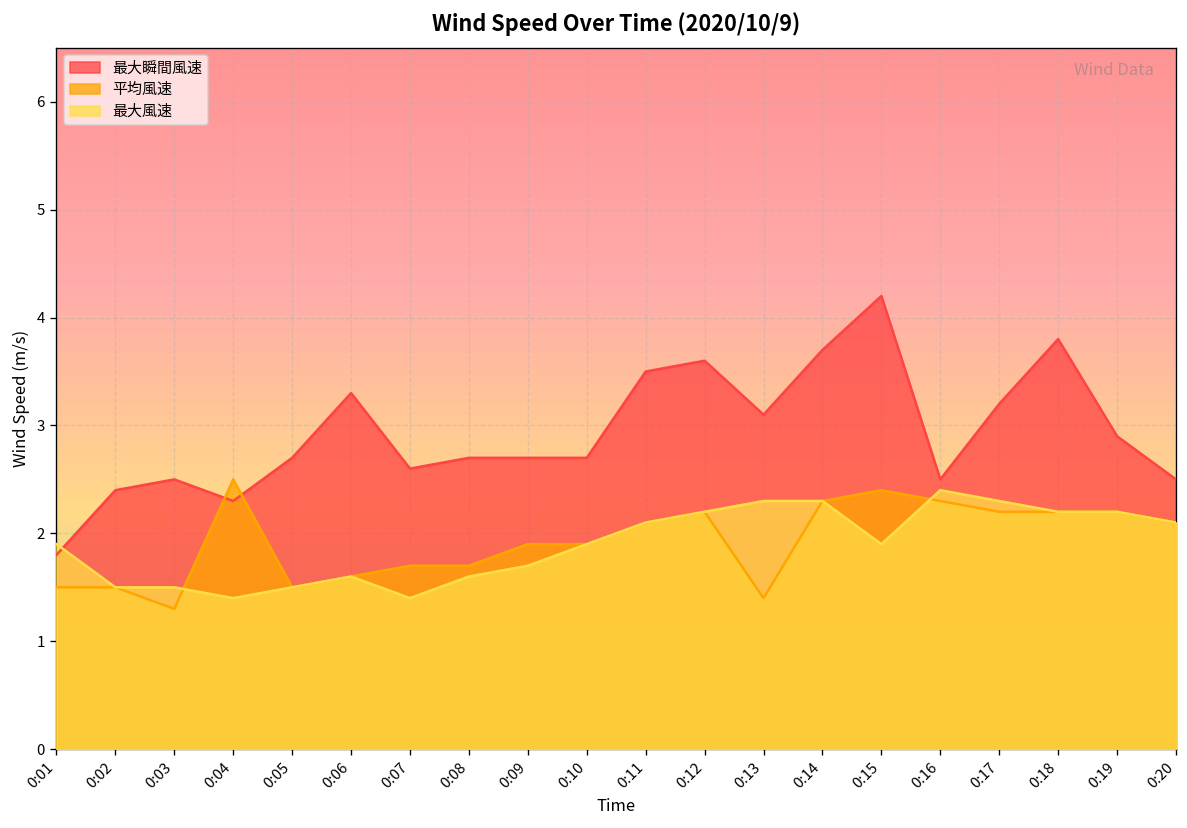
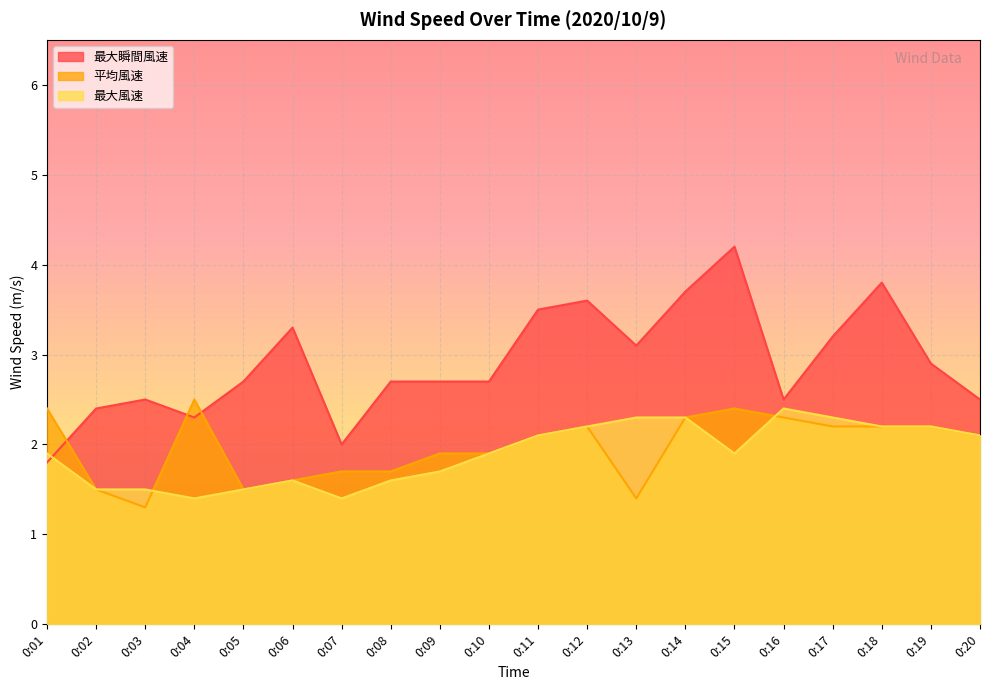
平均風速, 0:01: 1.5 -> 2.4
最大瞬間風速, 0:07: 2.6 -> 2.0
